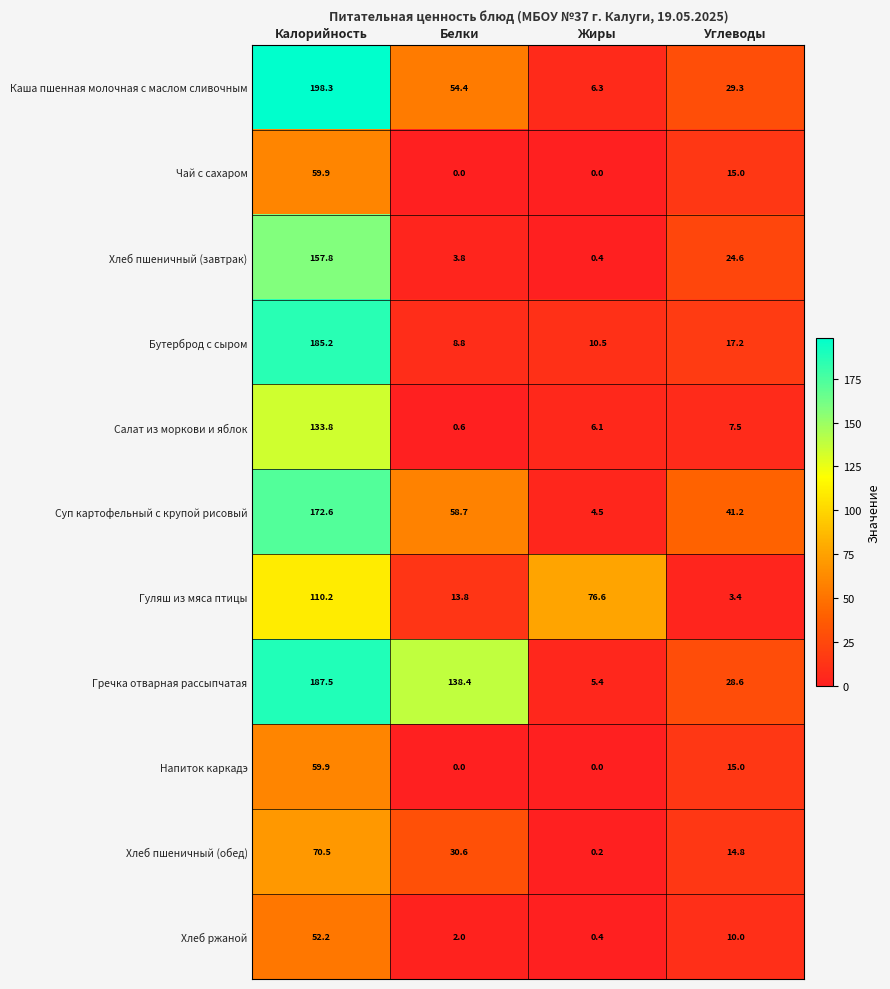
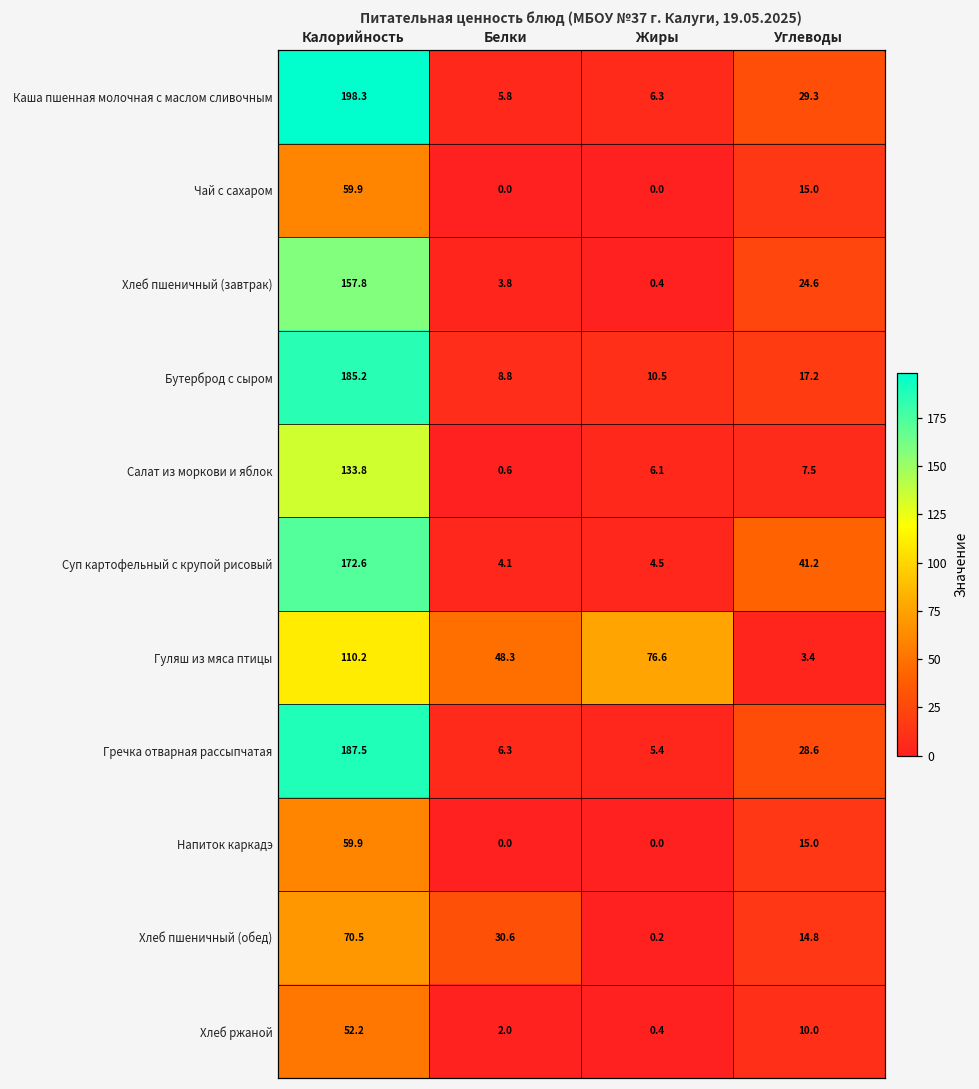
Каша пшенная молочная с маслом сливочным, Белки: 54.4 -> 5.8
Суп картофельный с крупой рисовый, Белки: 58.7 -> 4.1
Гуляш из мяса птицы, Белки: 13.8 -> 48.3
Гречка отварная рассыпчатая, Белки: 138.4 -> 6.3
